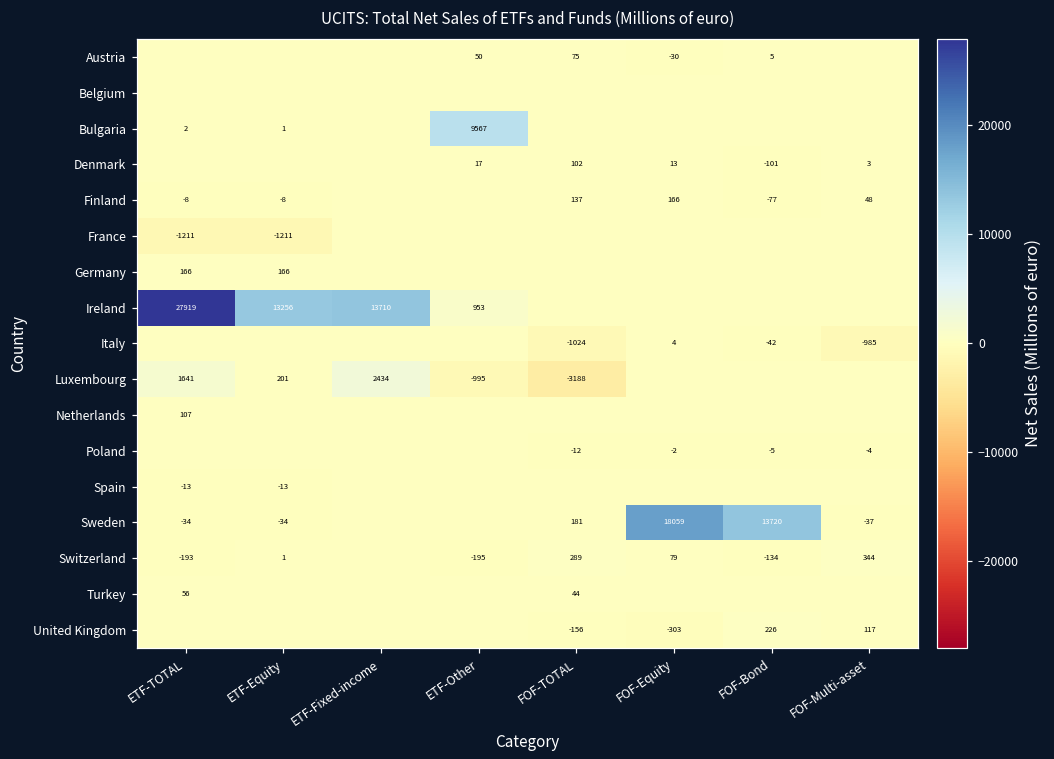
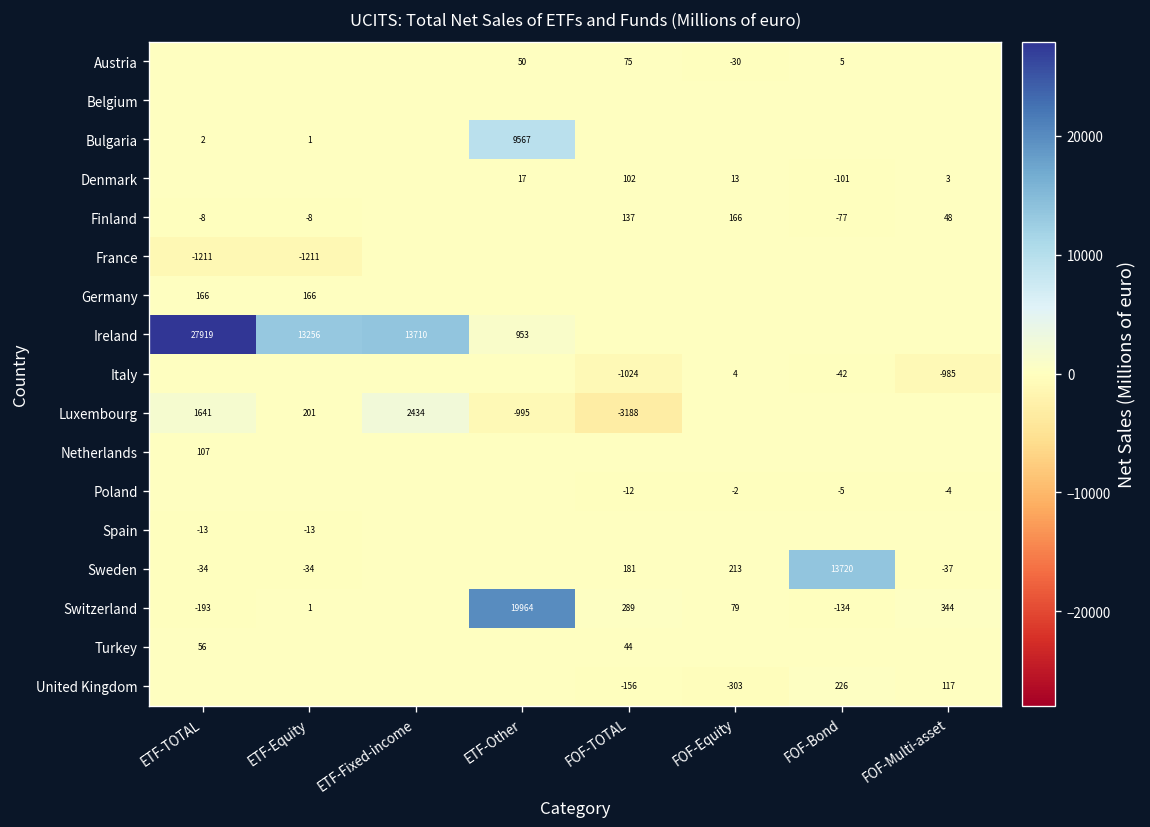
Sweden, FOF-Equity: 18059 -> 213
Switzerland, ETF-Other: -195 -> 19964
